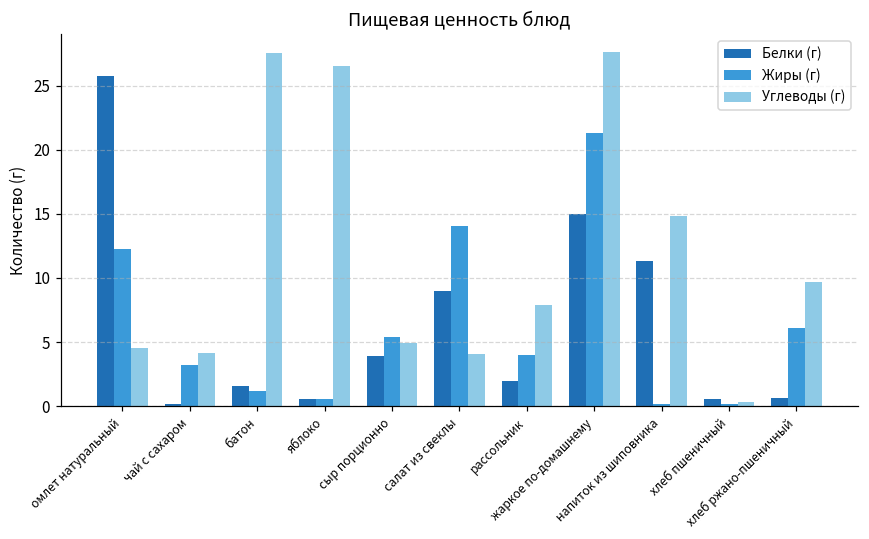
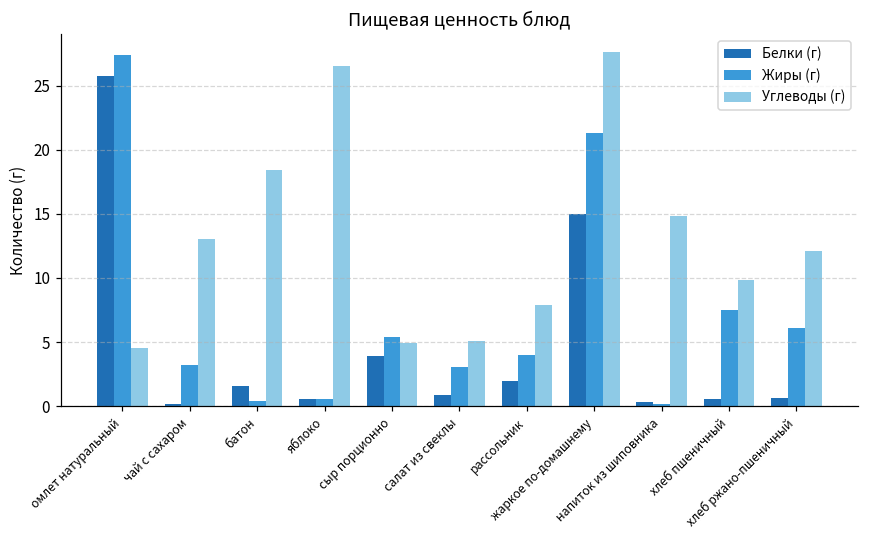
Жиры (г), омлет натуральный: 12.3 -> 27.4
Углеводы (г), чай с сахаром: 4.2 -> 13.0
Жиры (г), батон: 1.2 -> 0.4
Углеводы (г), батон: 27.5 -> 18.4
Белки (г), салат из свеклы: 9.0 -> 0.9
Жиры (г), салат из свеклы: 14.1 -> 3.1
Углеводы (г), салат из свеклы: 4.1 -> 5.1
Белки (г), напиток из шиповника: 11.3 -> 0.3
Жиры (г), хлеб пшеничный: 0.2 -> 7.5
Углеводы (г), хлеб пшеничный: 0.4 -> 9.8
Углеводы (г), хлеб ржано-пшеничный: 9.7 -> 12.1
